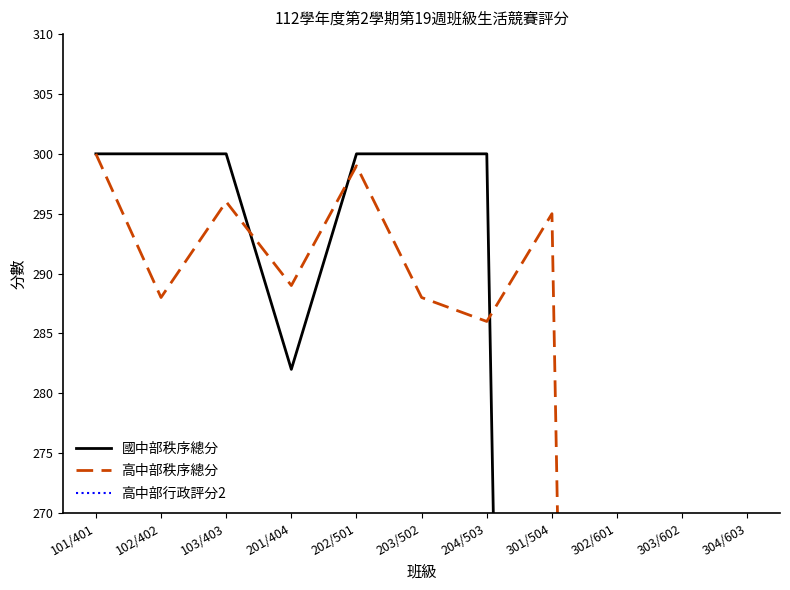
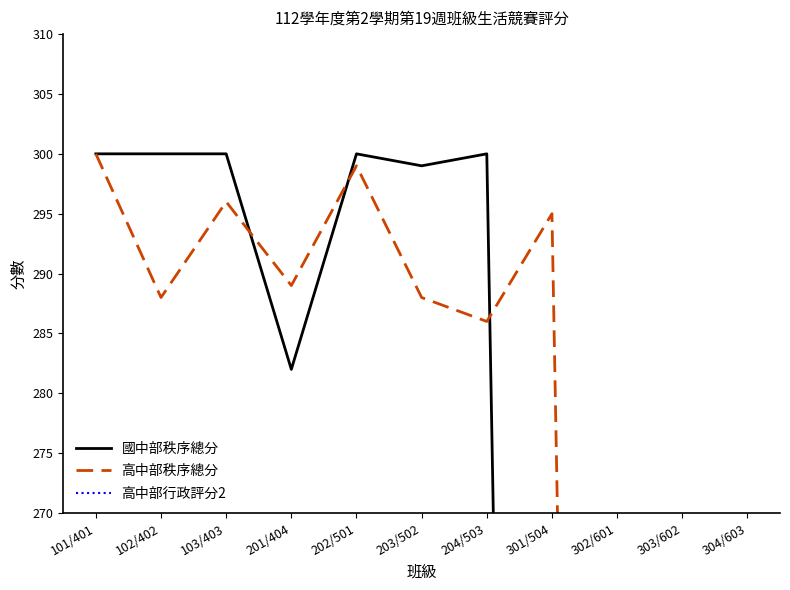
國中部秩序總分, 203/502: 300 -> 299
